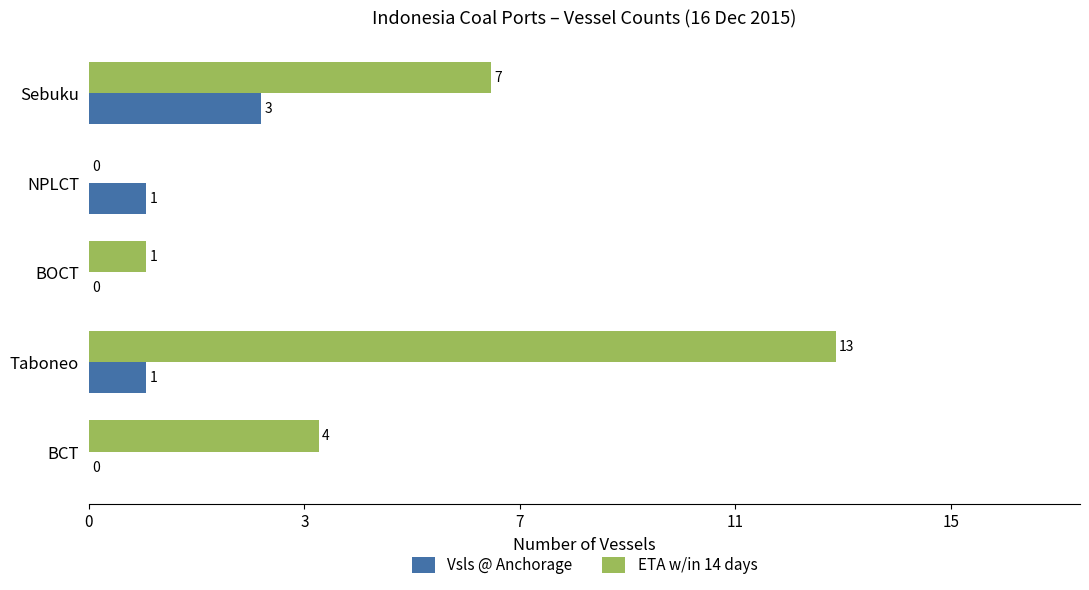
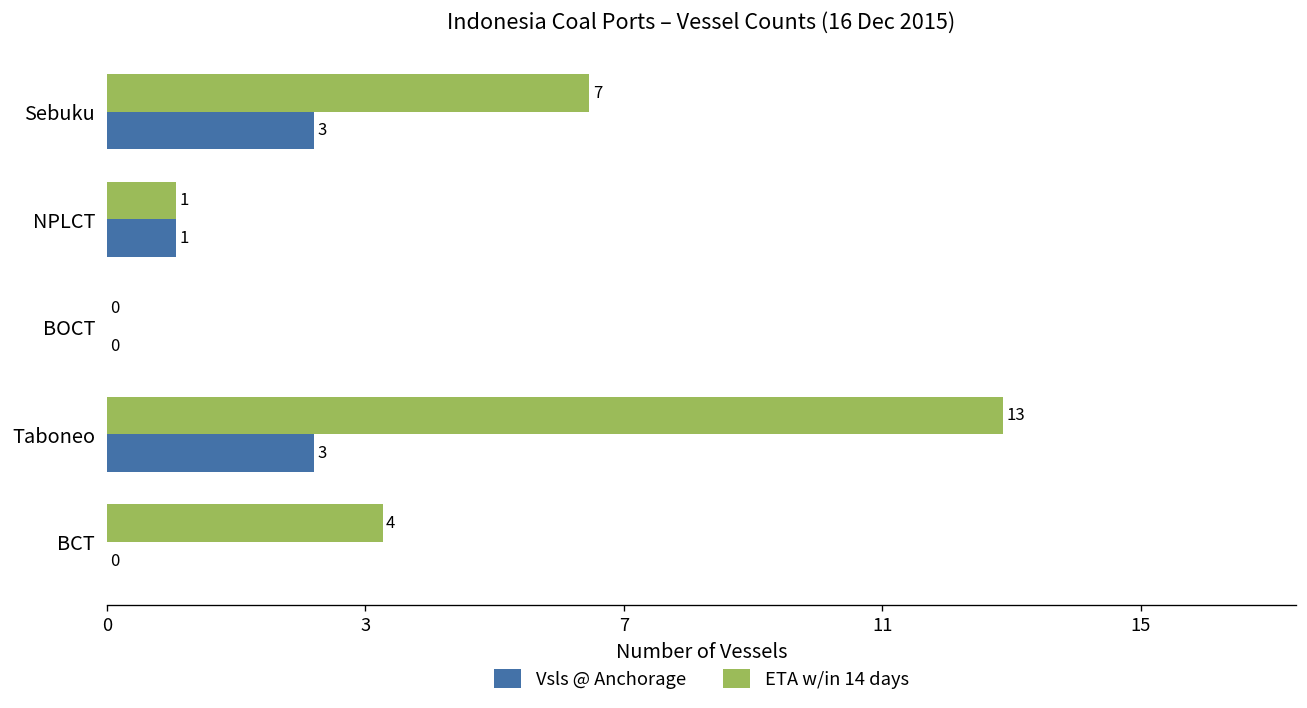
ETA w/in 14 days, NPLCT: 0 -> 1
ETA w/in 14 days, BOCT: 1 -> 0
Vsls @ Anchorage, Taboneo: 1 -> 3
